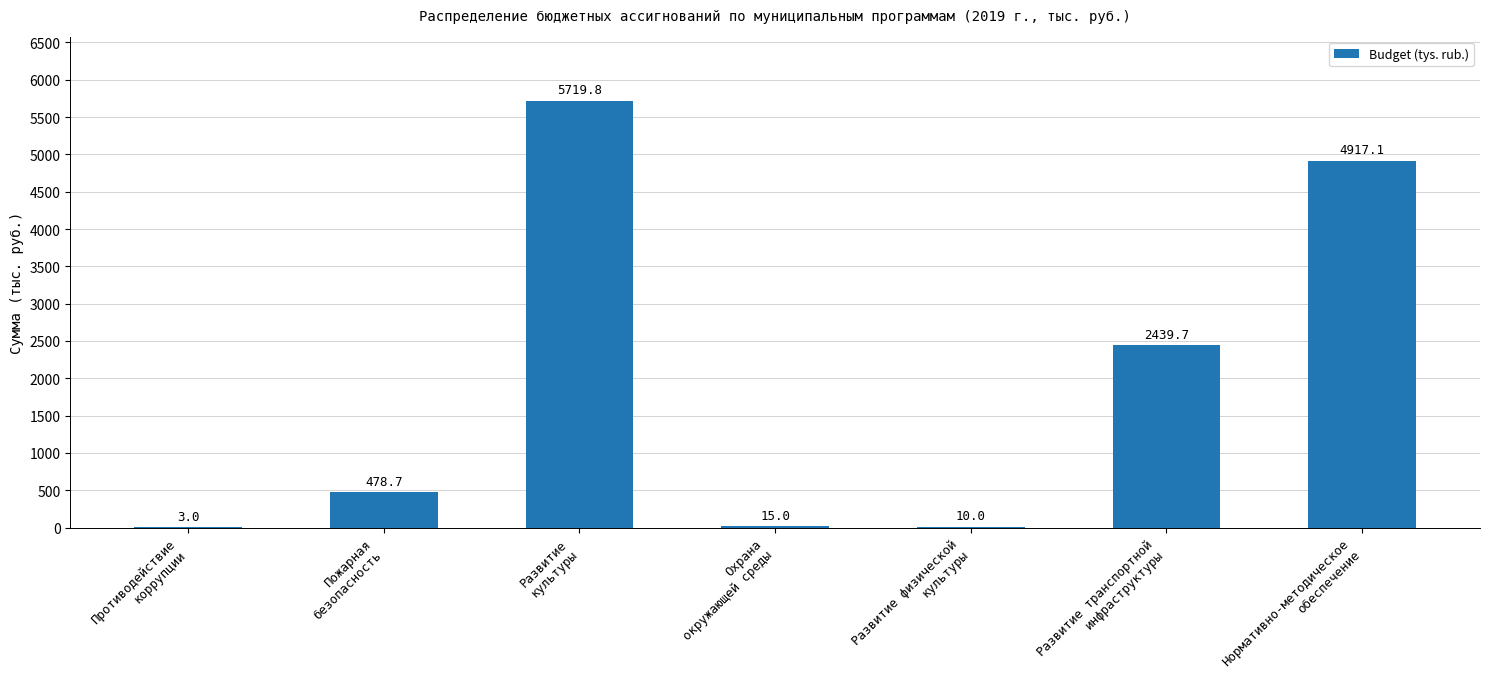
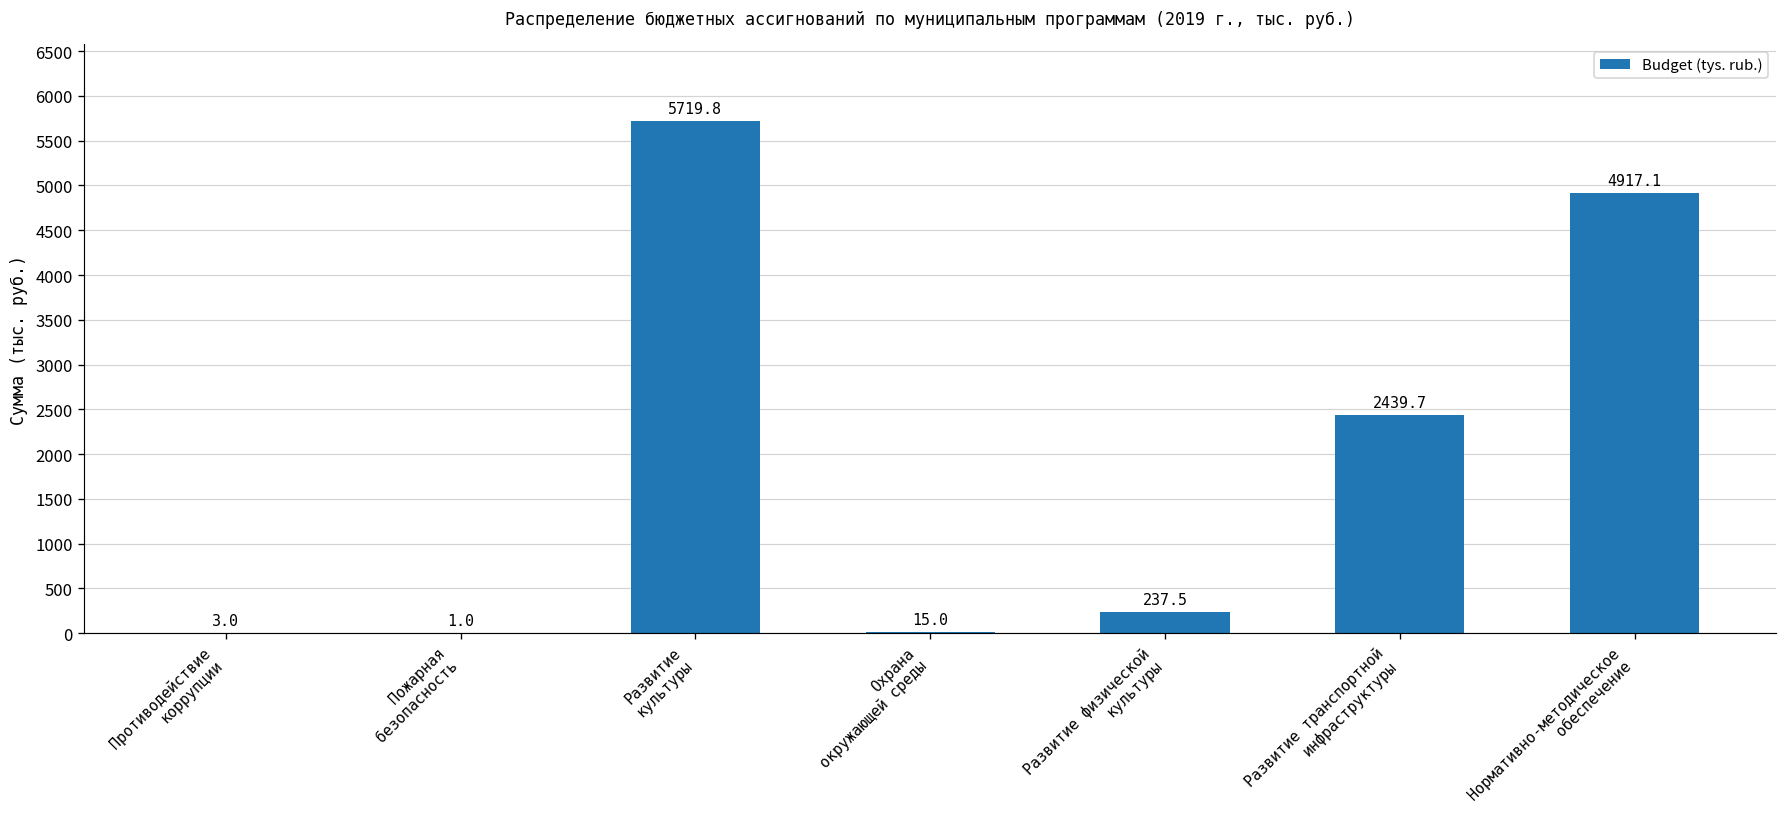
Пожарная безопасность: 478.7 -> 1.0
Развитие физической культуры: 10.0 -> 237.5
